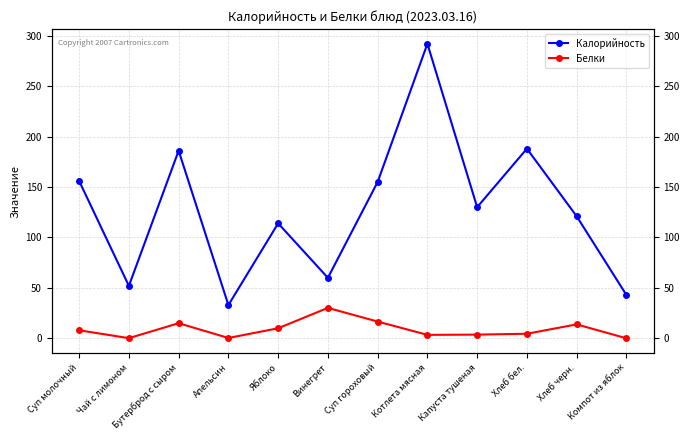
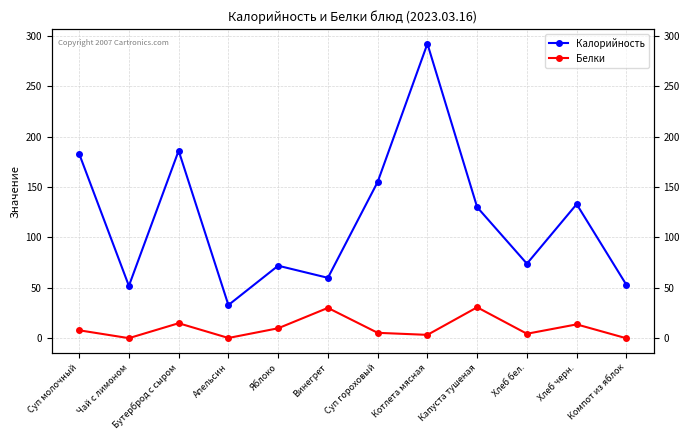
Калорийность, Суп молочный: 156 -> 183
Калорийность, Яблоко: 114 -> 72
Белки, Суп гороховый: 17 -> 5
Белки, Капуста тушеная: 4 -> 31
Калорийность, Хлеб бел.: 188 -> 74
Калорийность, Хлеб черн.: 121 -> 133
Калорийность, Компот из яблок: 43 -> 53
